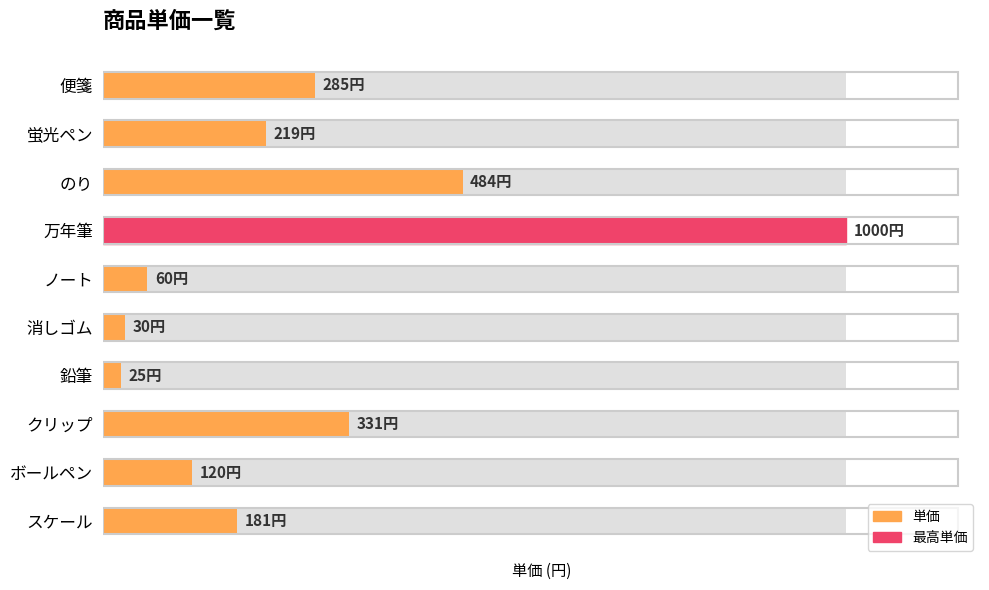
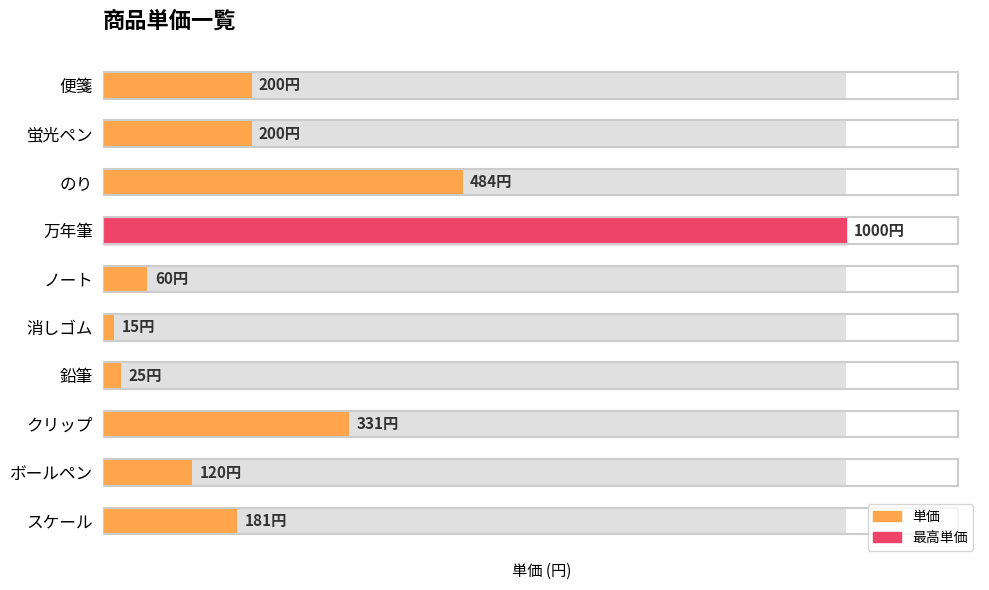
単価, 便箋: 285円 -> 200円
単価, 蛍光ペン: 219円 -> 200円
単価, 消しゴム: 30円 -> 15円
